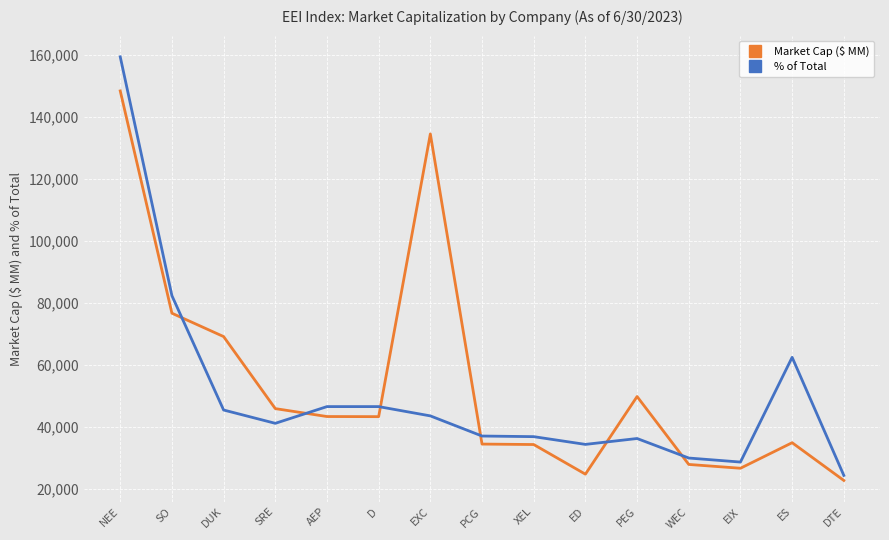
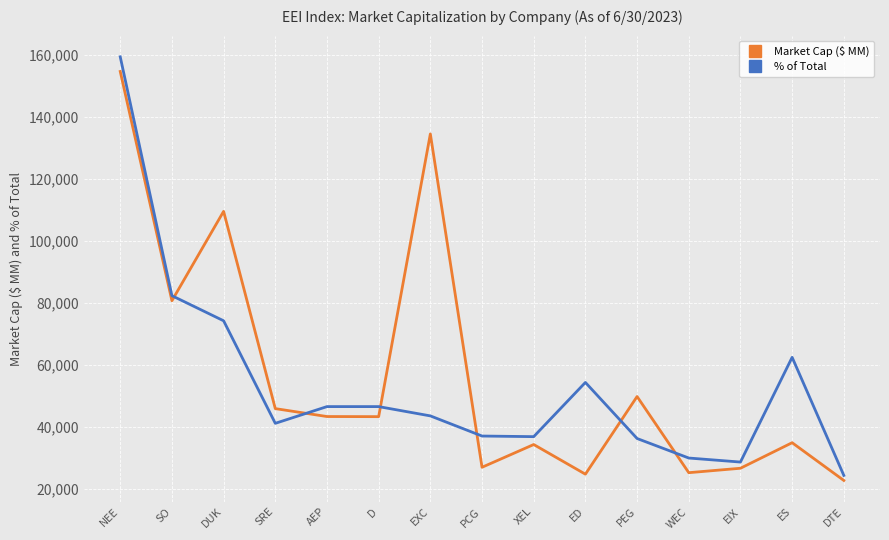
Market Cap ($ MM), NEE: 148,000 -> 155,000
Market Cap ($ MM), SO: 77,000 -> 81,000
Market Cap ($ MM), DUK: 69,000 -> 110,000
% of Total, DUK: 45,000 -> 74,000
Market Cap ($ MM), PCG: 34,000 -> 27,000
% of Total, ED: 34,000 -> 54,000
Market Cap ($ MM), WEC: 28,000 -> 25,000
